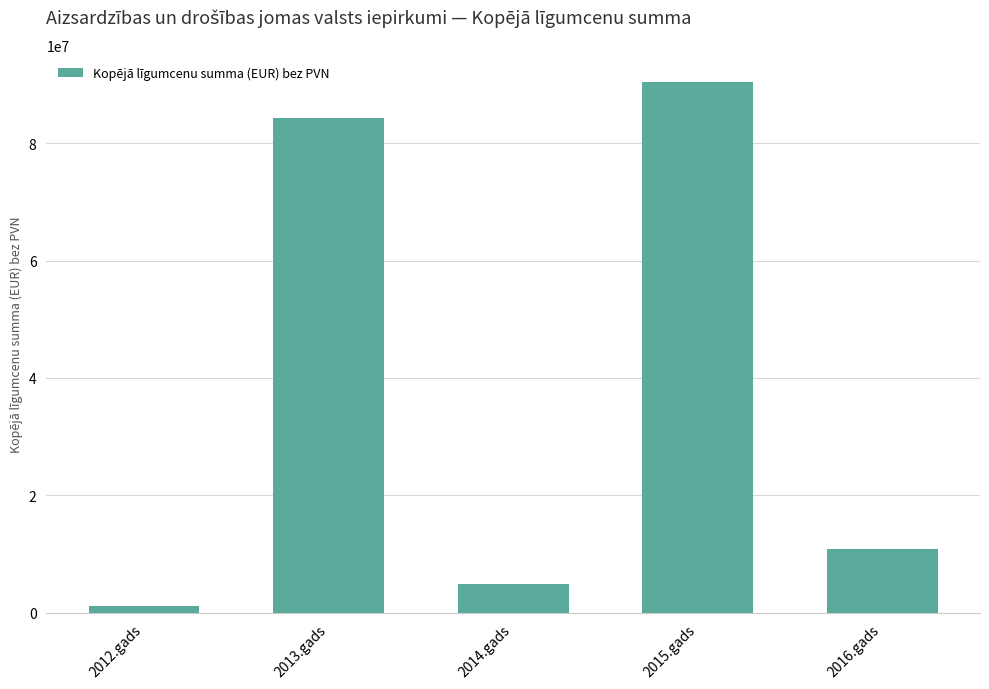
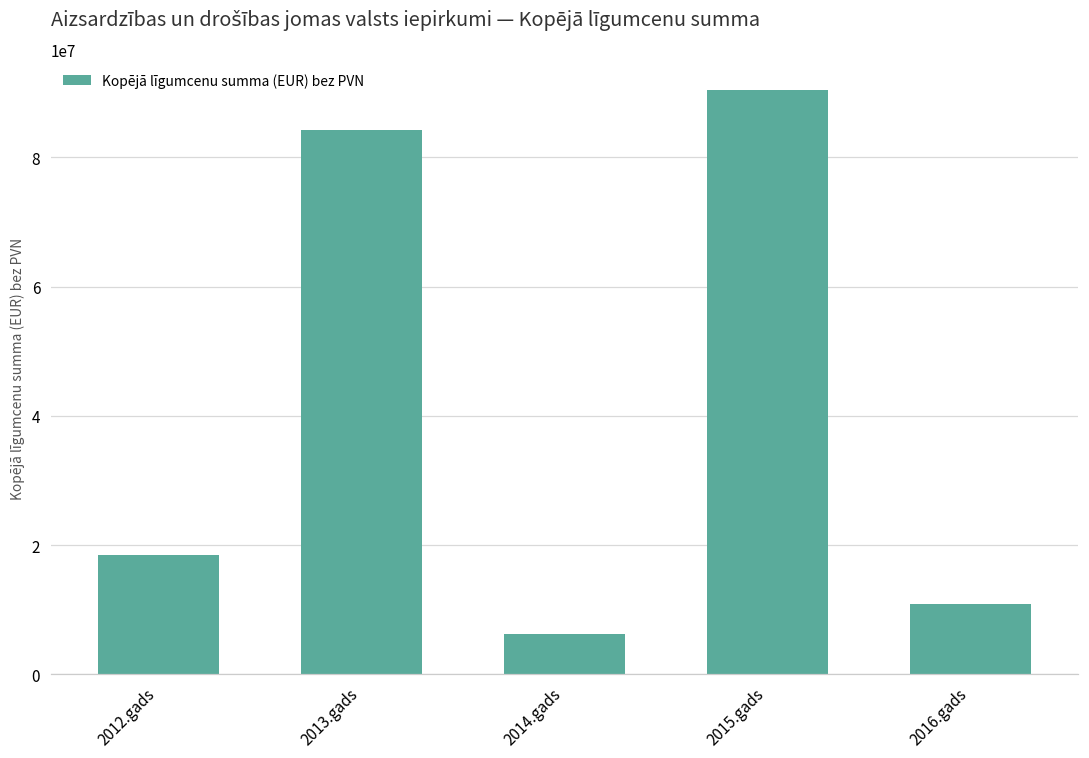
2012.gads: 1000000 -> 19000000
2014.gads: 5000000 -> 6000000
